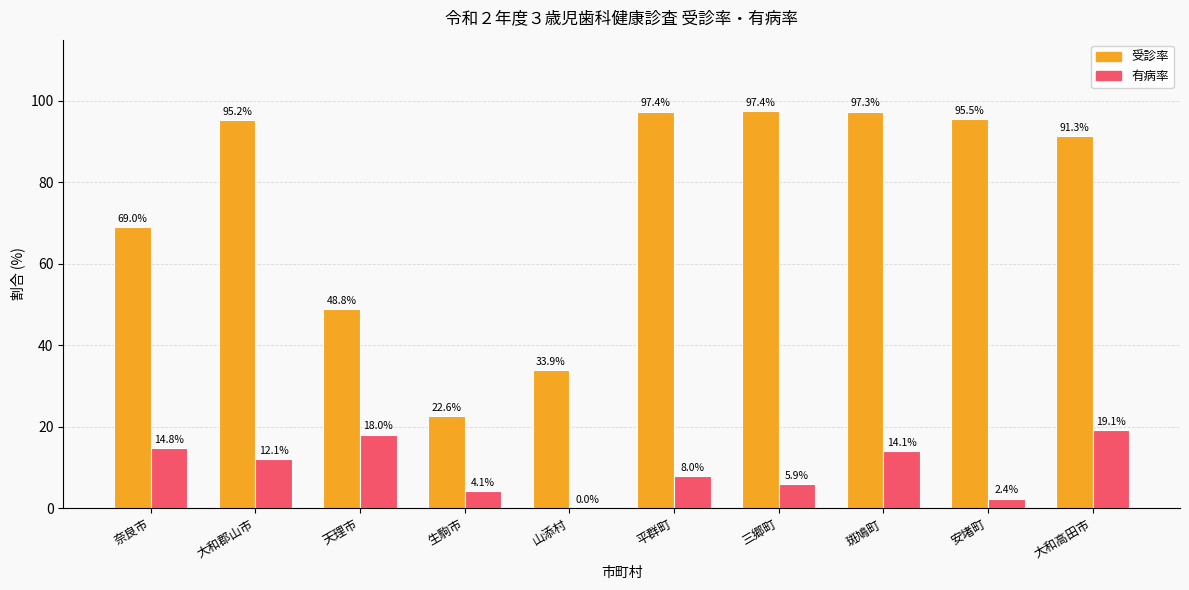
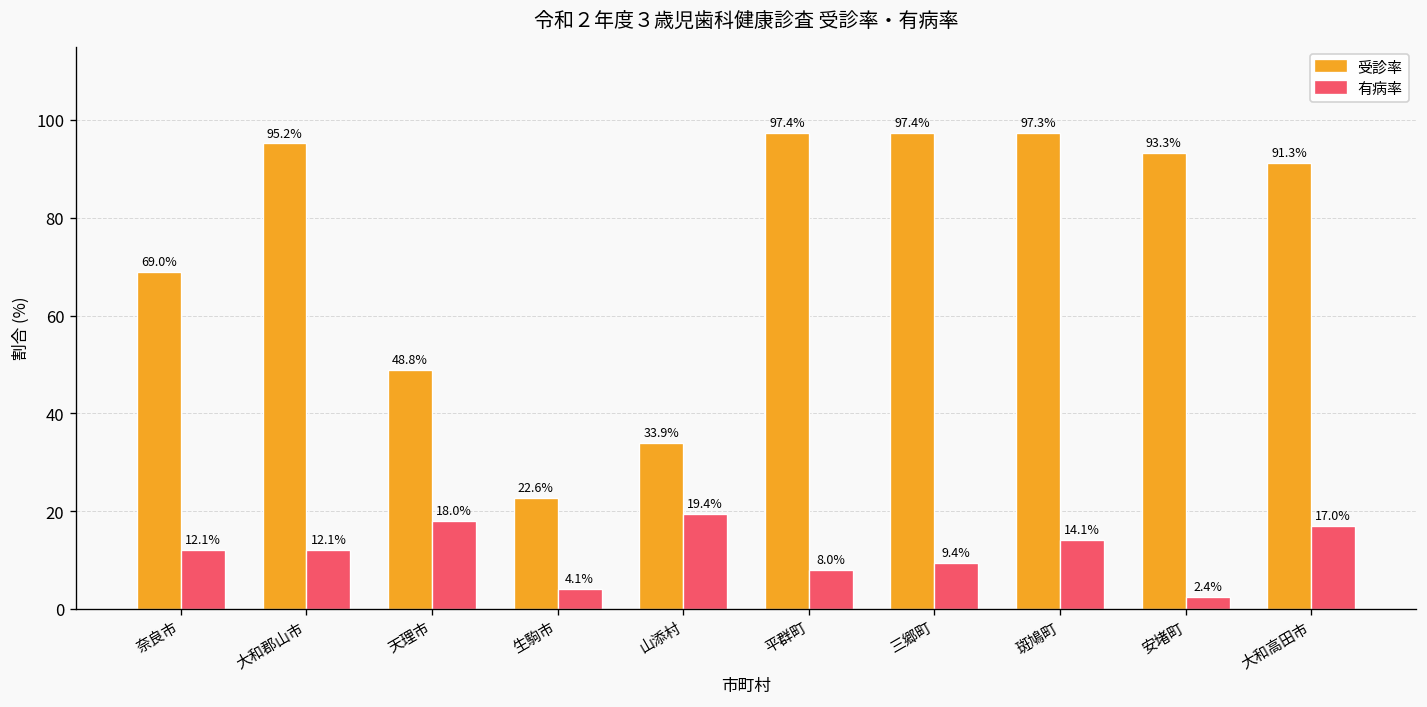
有病率, 奈良市: 14.8% -> 12.1%
有病率, 山添村: 0.0% -> 19.4%
有病率, 三郷町: 5.9% -> 9.4%
受診率, 安堵町: 95.5% -> 93.3%
有病率, 大和高田市: 19.1% -> 17.0%
